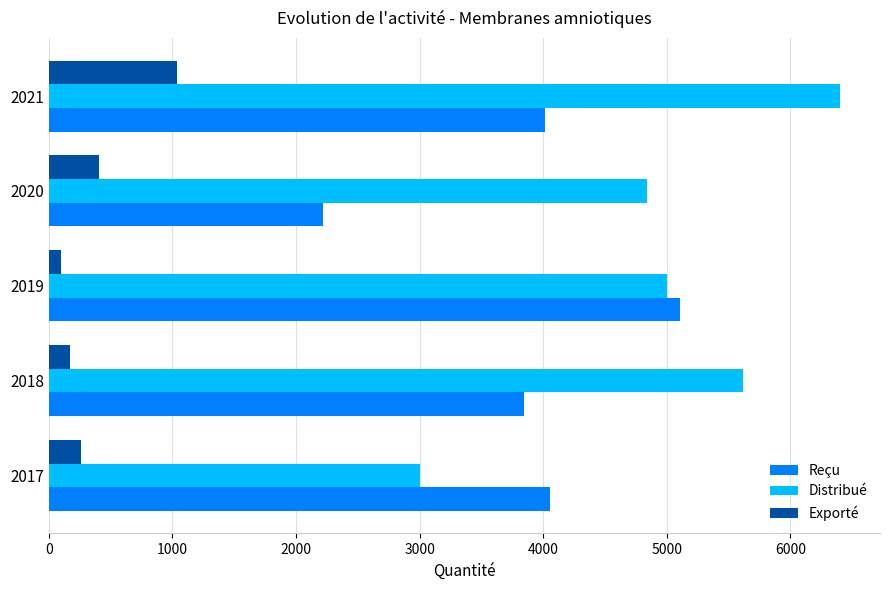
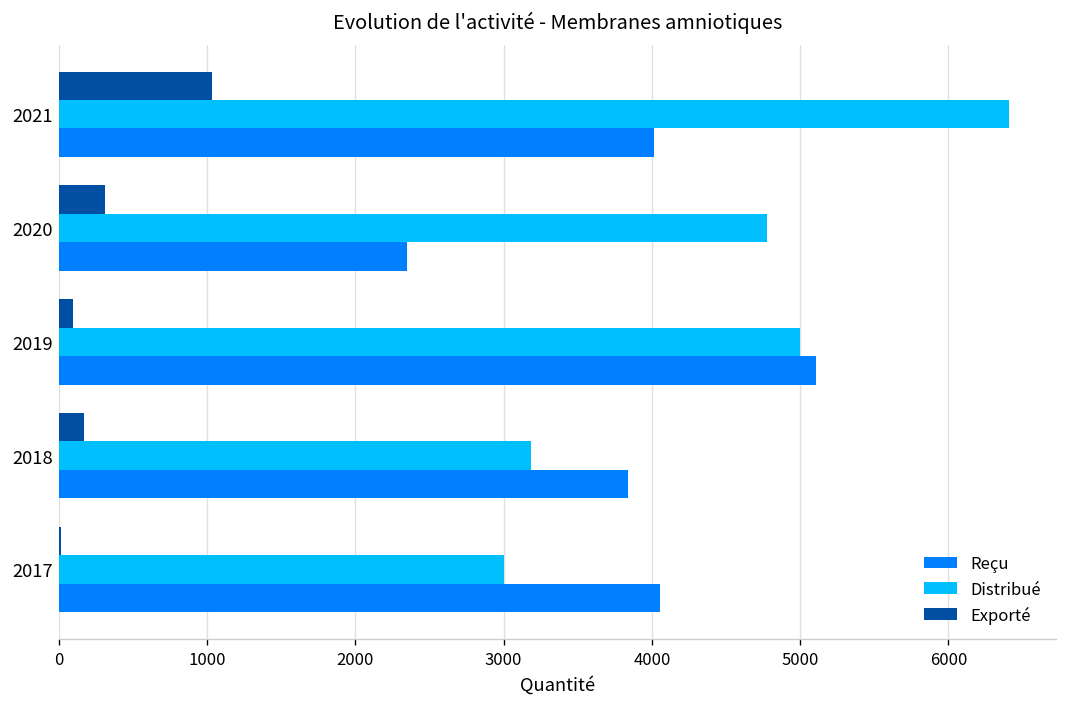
Exporté, 2020: 400 -> 310
Distribué, 2020: 4840 -> 4770
Reçu, 2020: 2220 -> 2350
Distribué, 2018: 5620 -> 3180
Exporté, 2017: 260 -> 20
